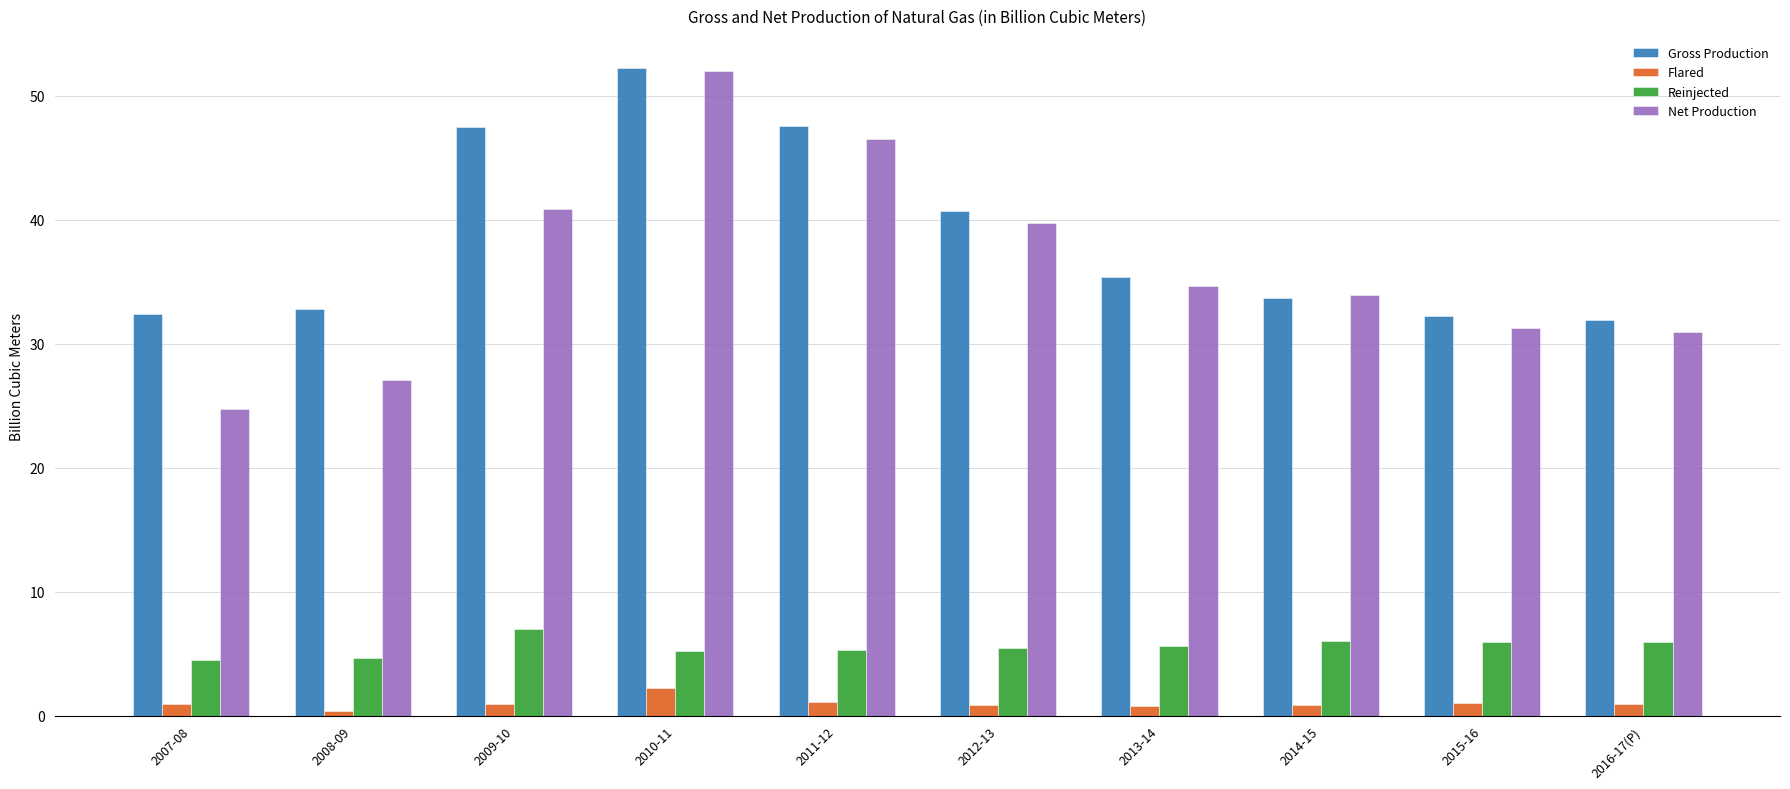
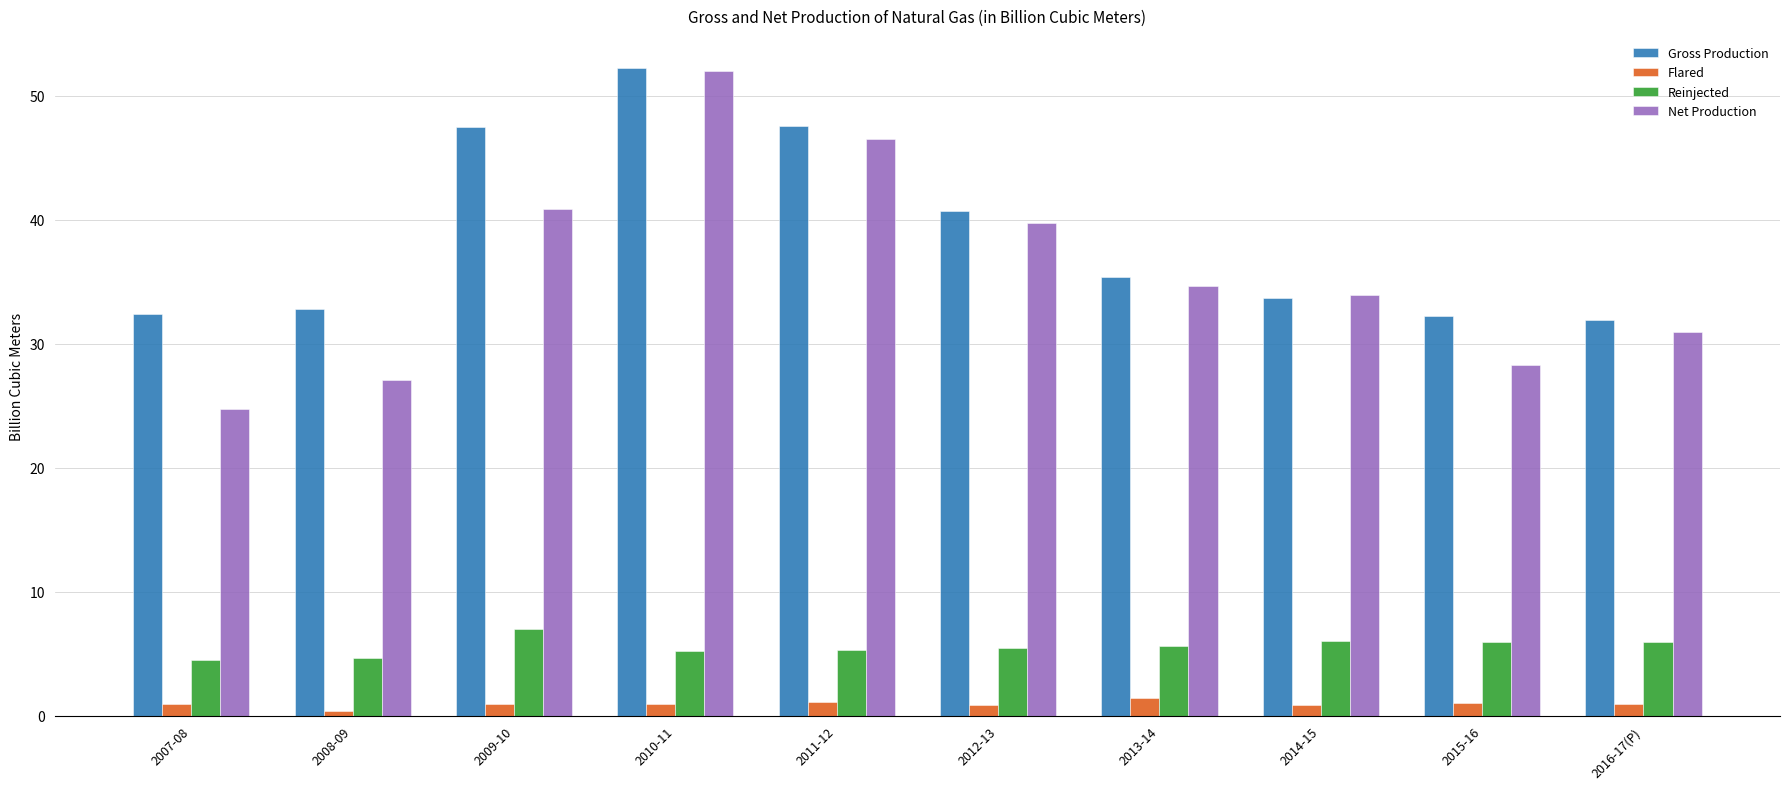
Flared, 2010-11: 2.3 -> 1.0
Flared, 2013-14: 0.8 -> 1.4
Net Production, 2015-16: 31.2 -> 28.3
